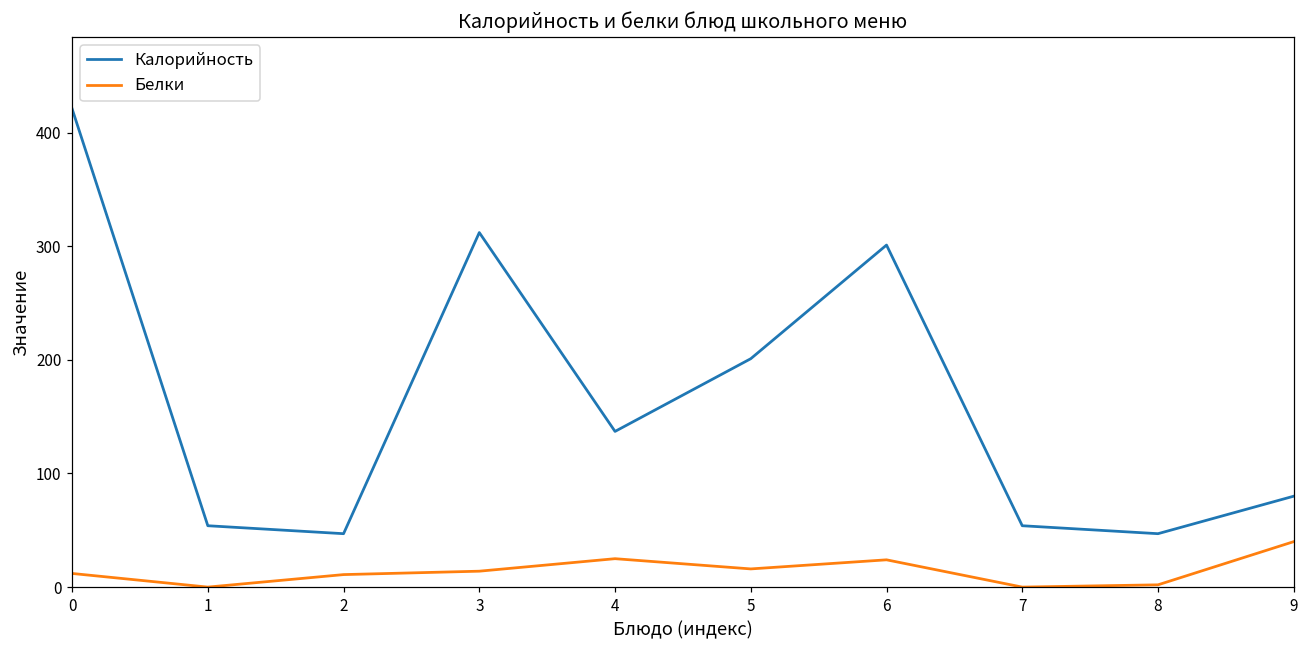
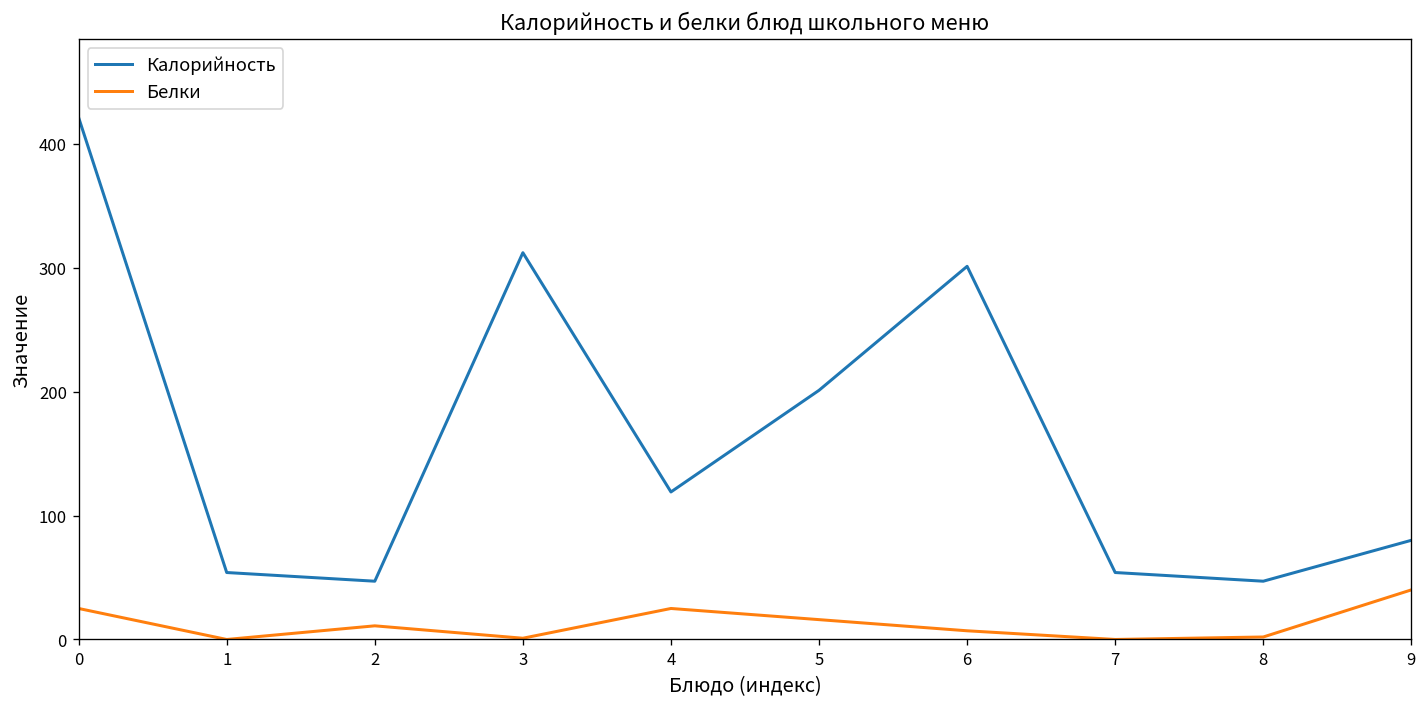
Белки, 0: 12 -> 25
Белки, 3: 14 -> 1
Калорийность, 4: 137 -> 119
Белки, 6: 24 -> 7
